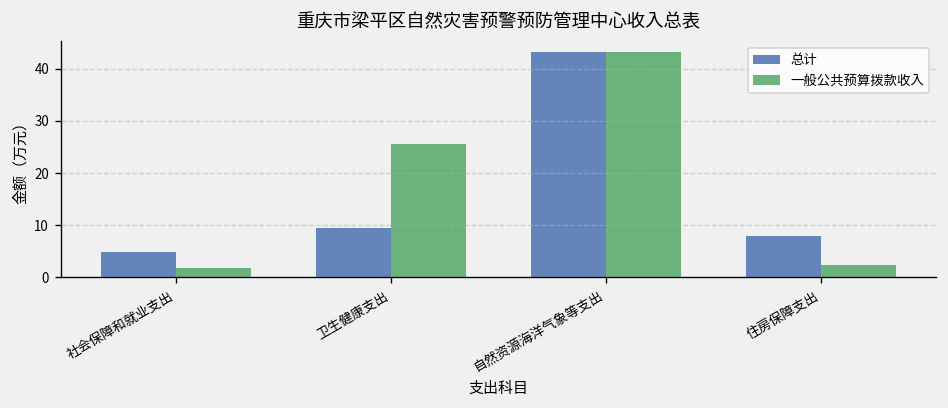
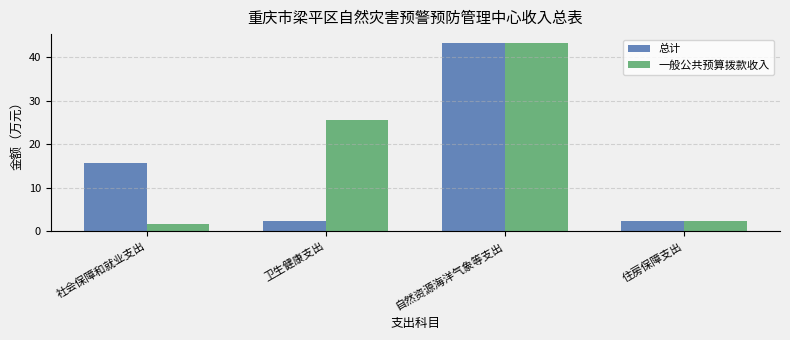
总计, 社会保障和就业支出: 5 -> 16
总计, 卫生健康支出: 9 -> 2
总计, 住房保障支出: 8 -> 2
